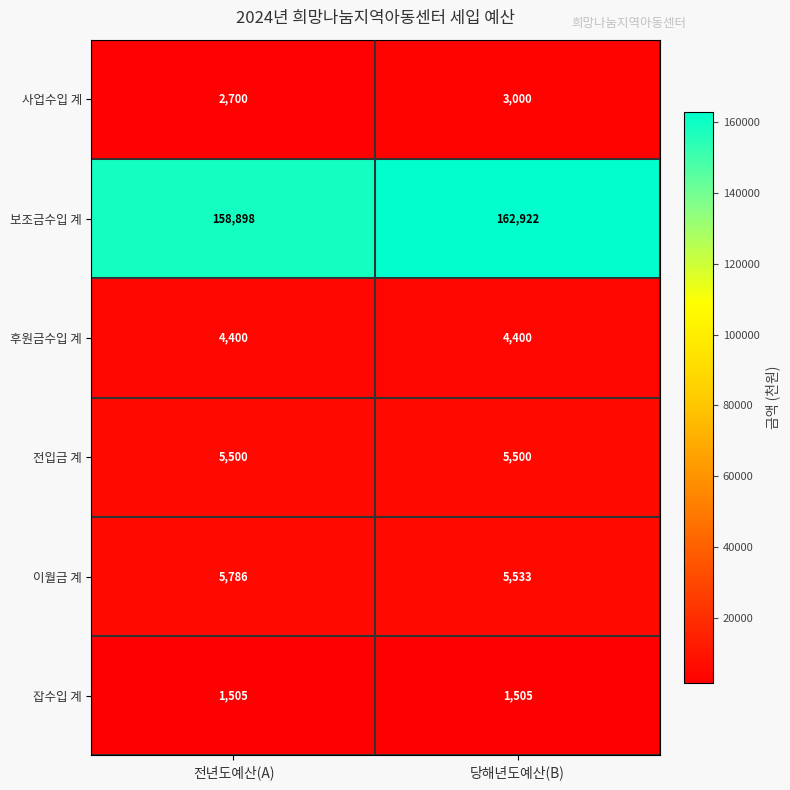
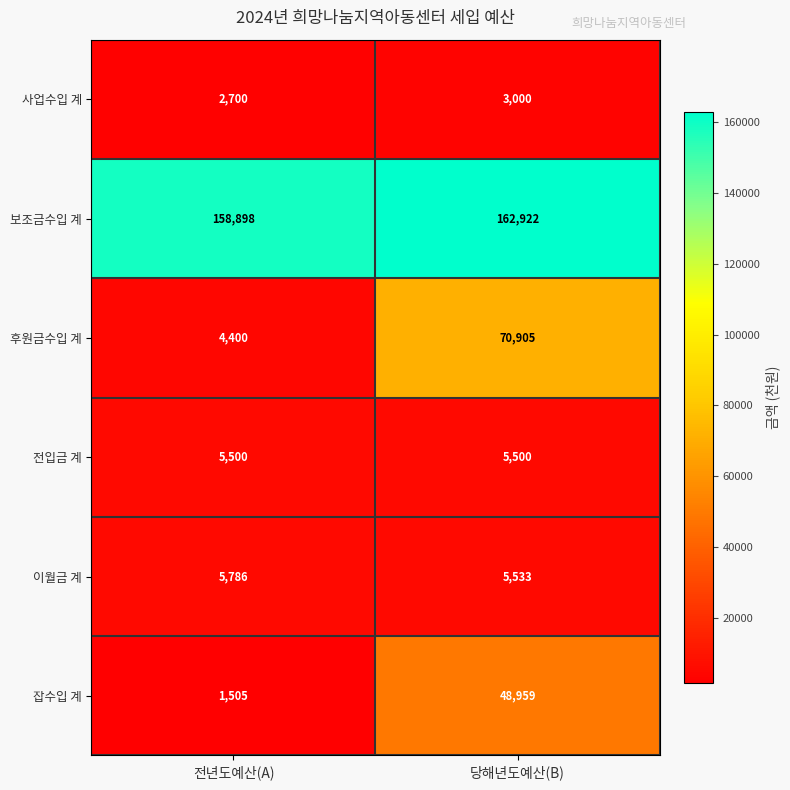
후원금수입 계, 당해년도예산(B): 4,400 -> 70,905
잡수입 계, 당해년도예산(B): 1,505 -> 48,959
